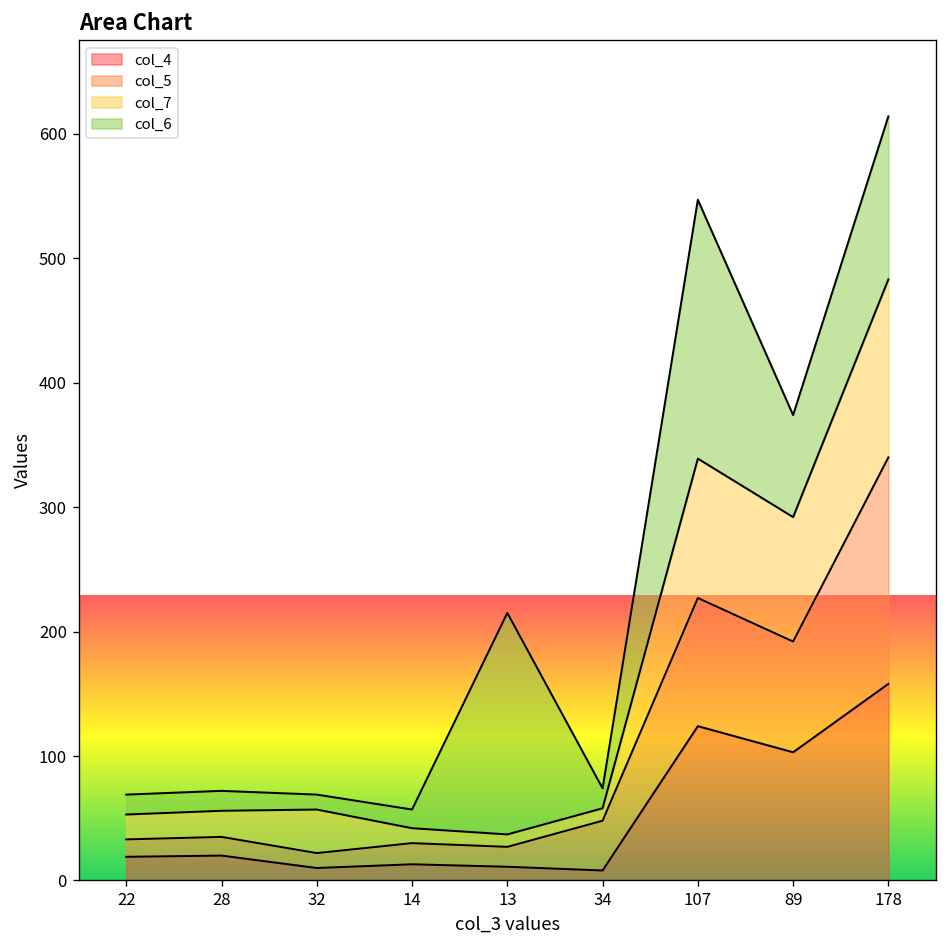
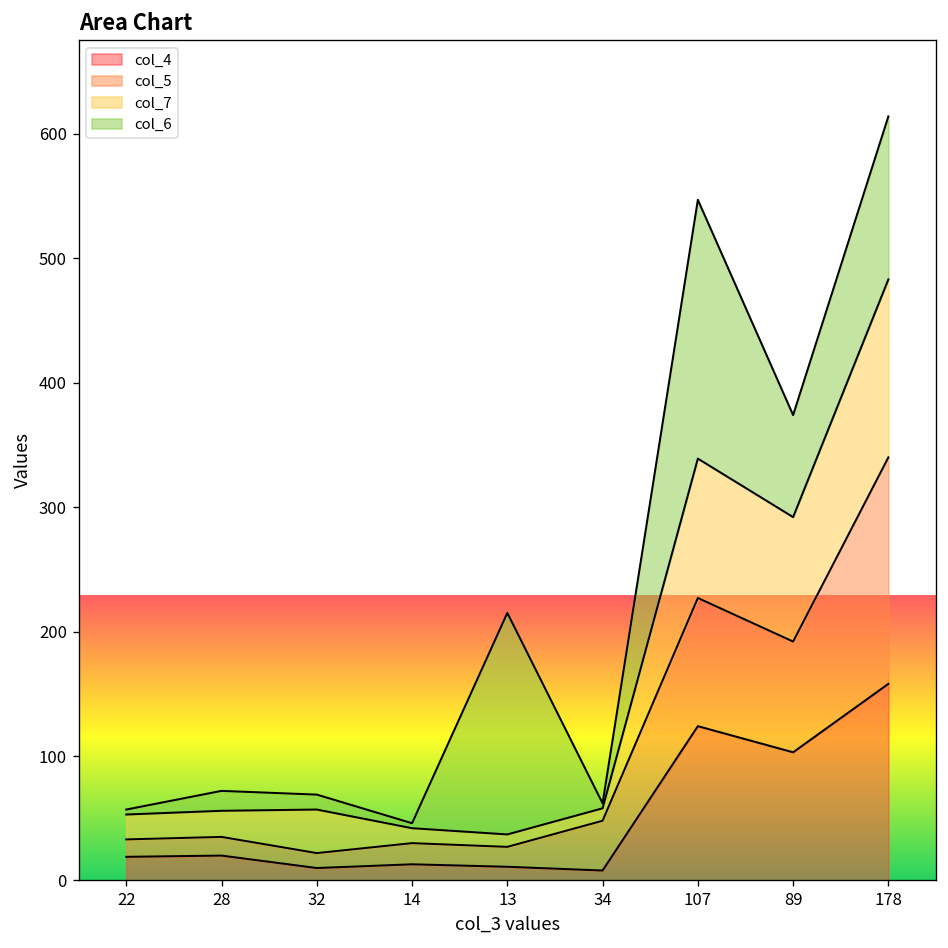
col_6, 22: 16 -> 4
col_6, 14: 15 -> 4
col_6, 34: 16 -> 4
